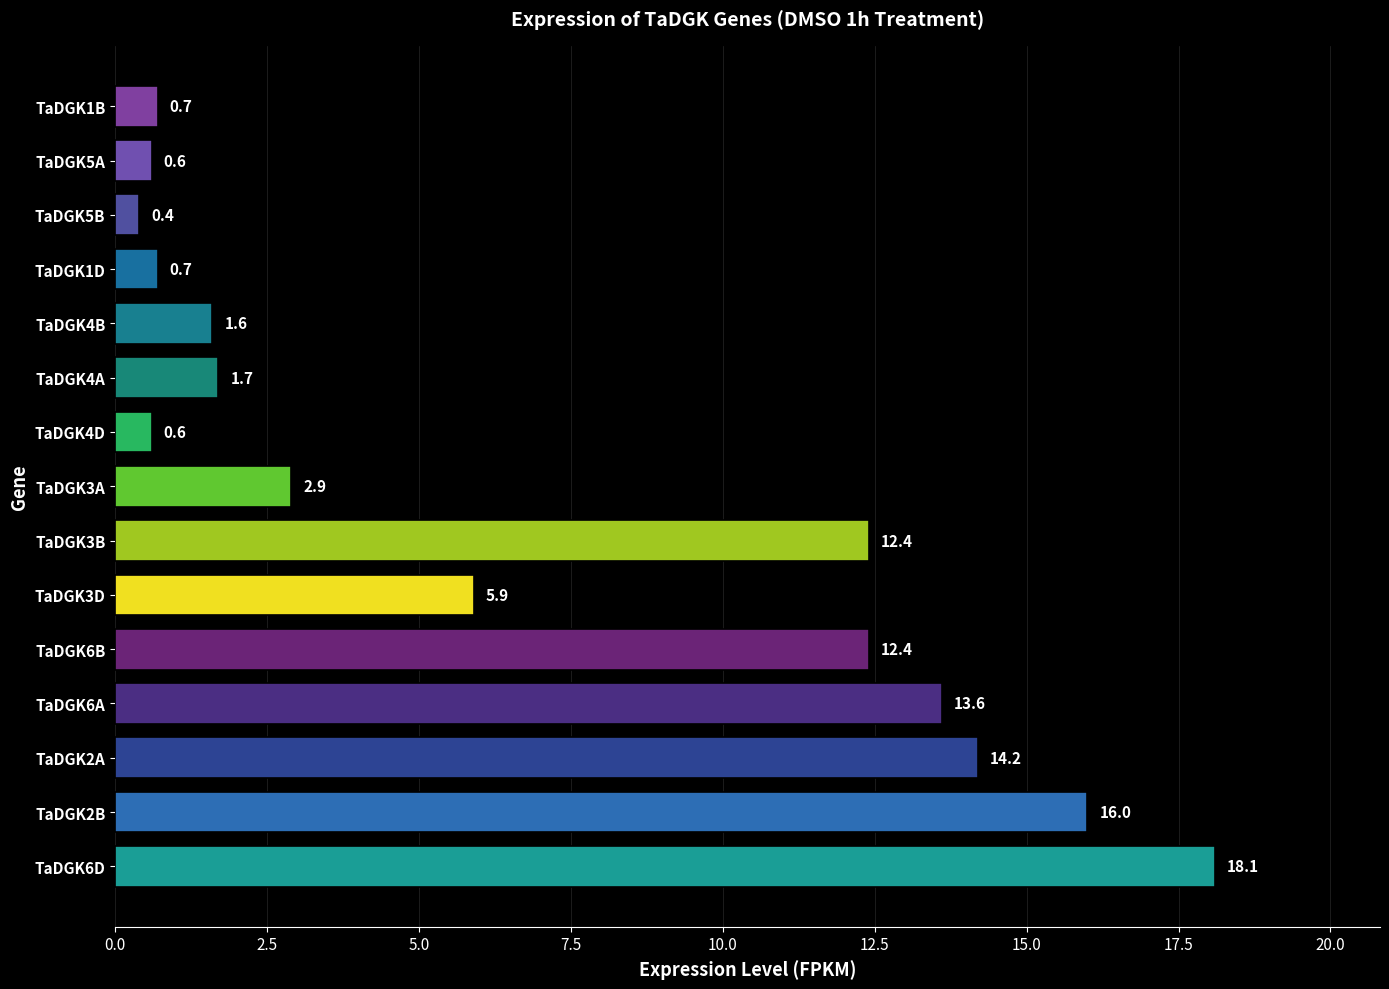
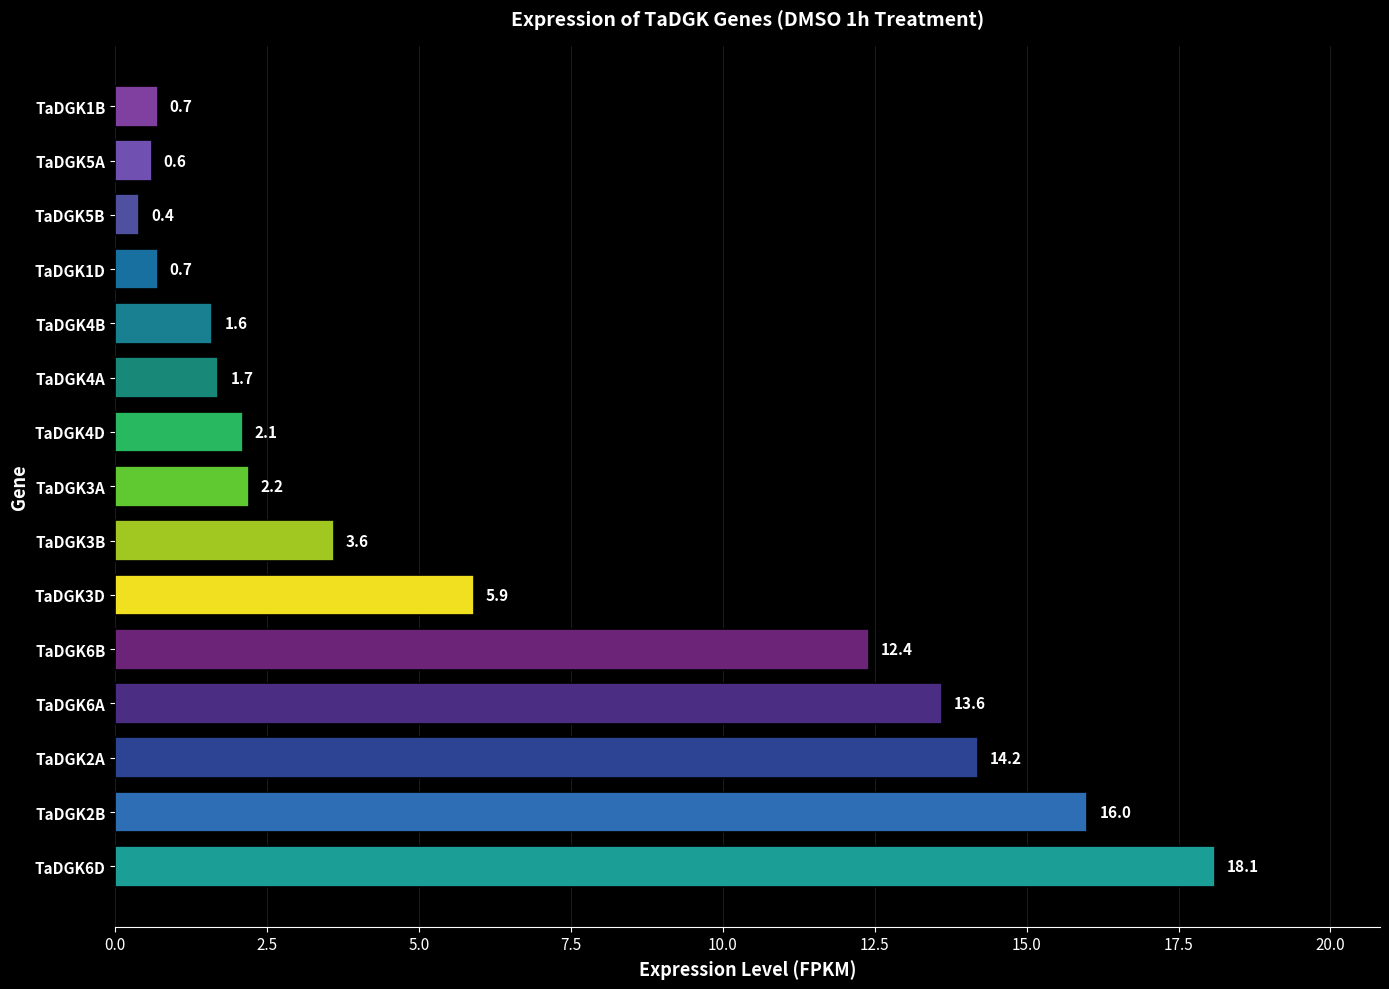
TaDGK4D: 0.6 -> 2.1
TaDGK3A: 2.9 -> 2.2
TaDGK3B: 12.4 -> 3.6
